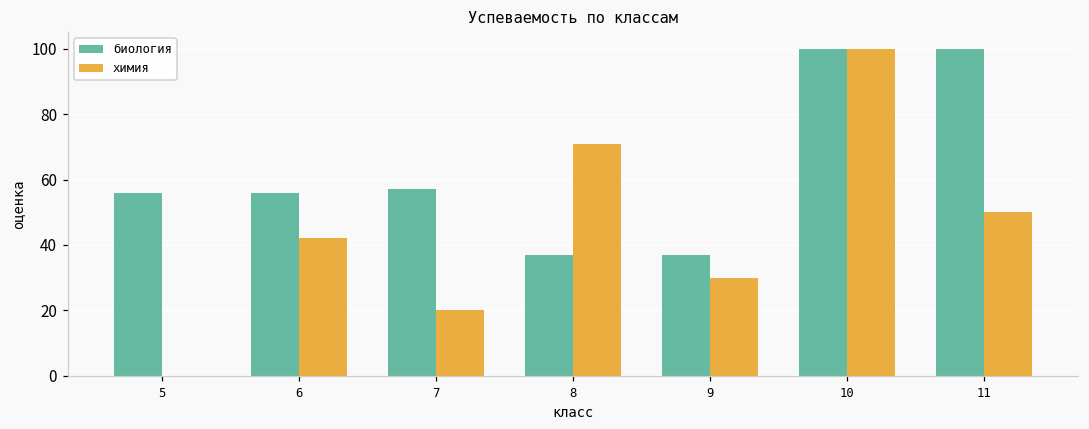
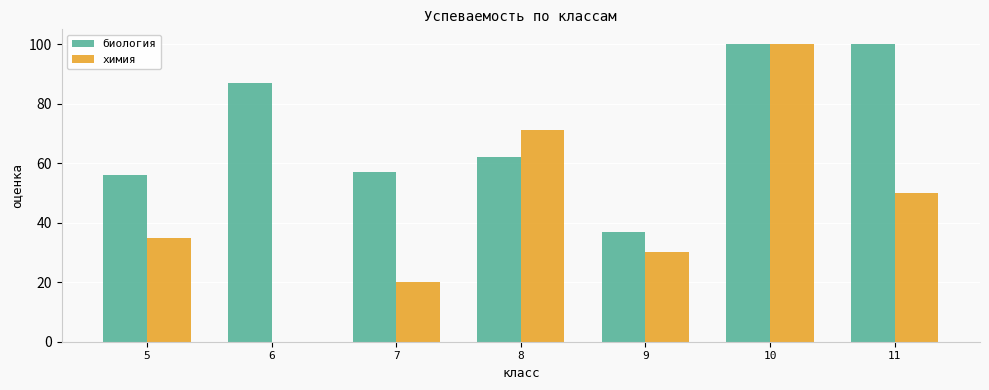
химия, 5: 0 -> 35
биология, 6: 56 -> 87
химия, 6: 42 -> 0
биология, 8: 37 -> 62
